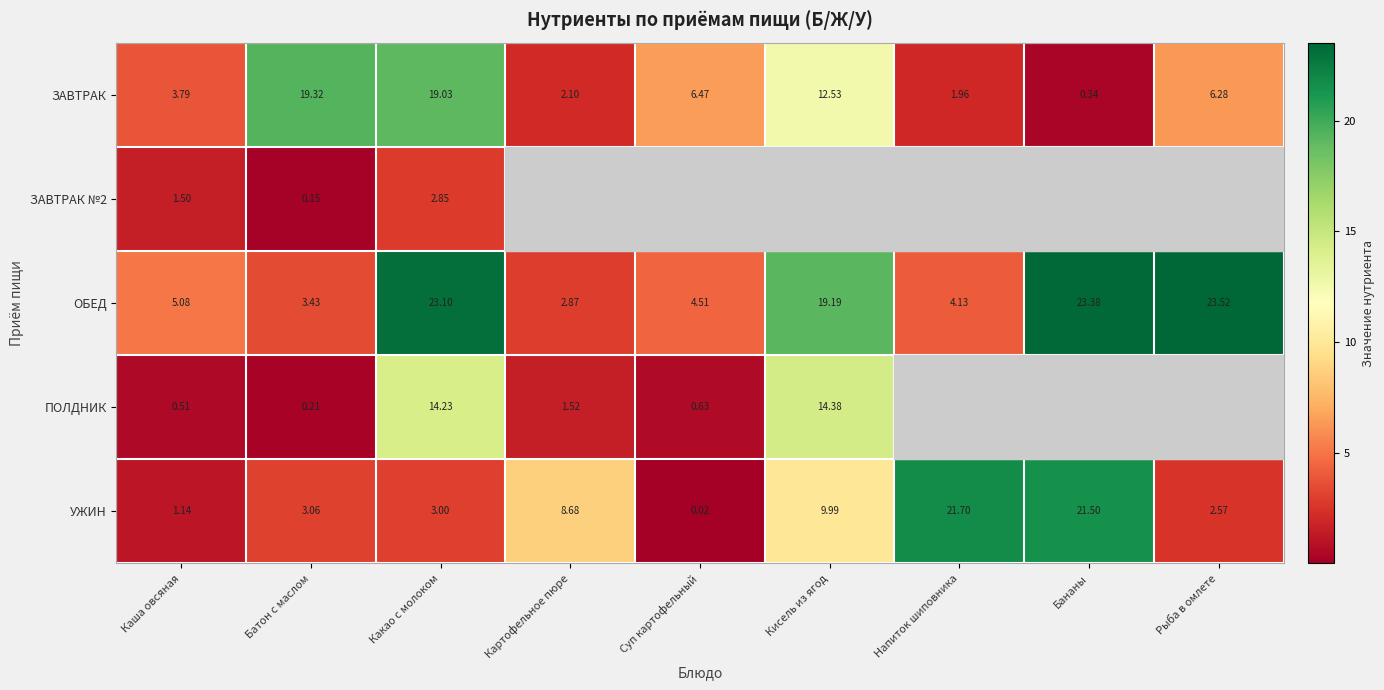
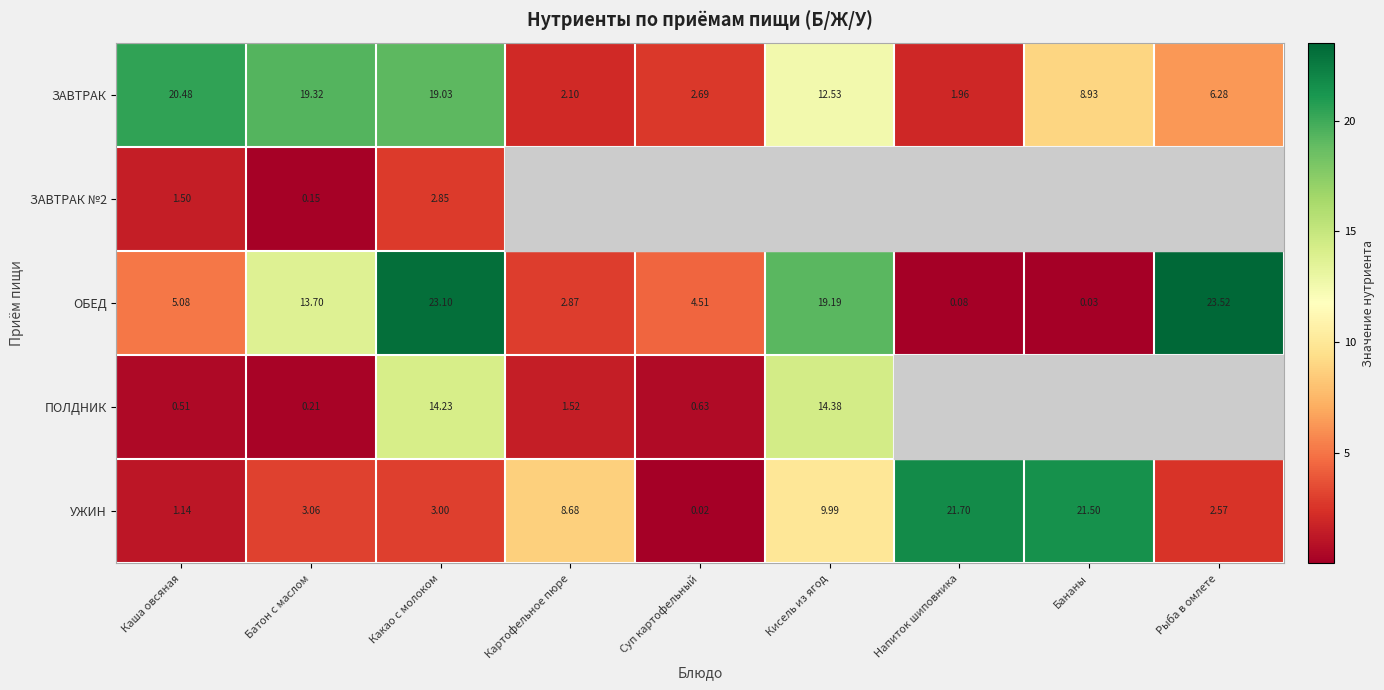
ЗАВТРАК, Каша овсяная: 3.79 -> 20.48
ЗАВТРАК, Суп картофельный: 6.47 -> 2.69
ЗАВТРАК, Бананы: 0.34 -> 8.93
ОБЕД, Батон с маслом: 3.43 -> 13.70
ОБЕД, Напиток шиповника: 4.13 -> 0.08
ОБЕД, Бананы: 23.38 -> 0.03
